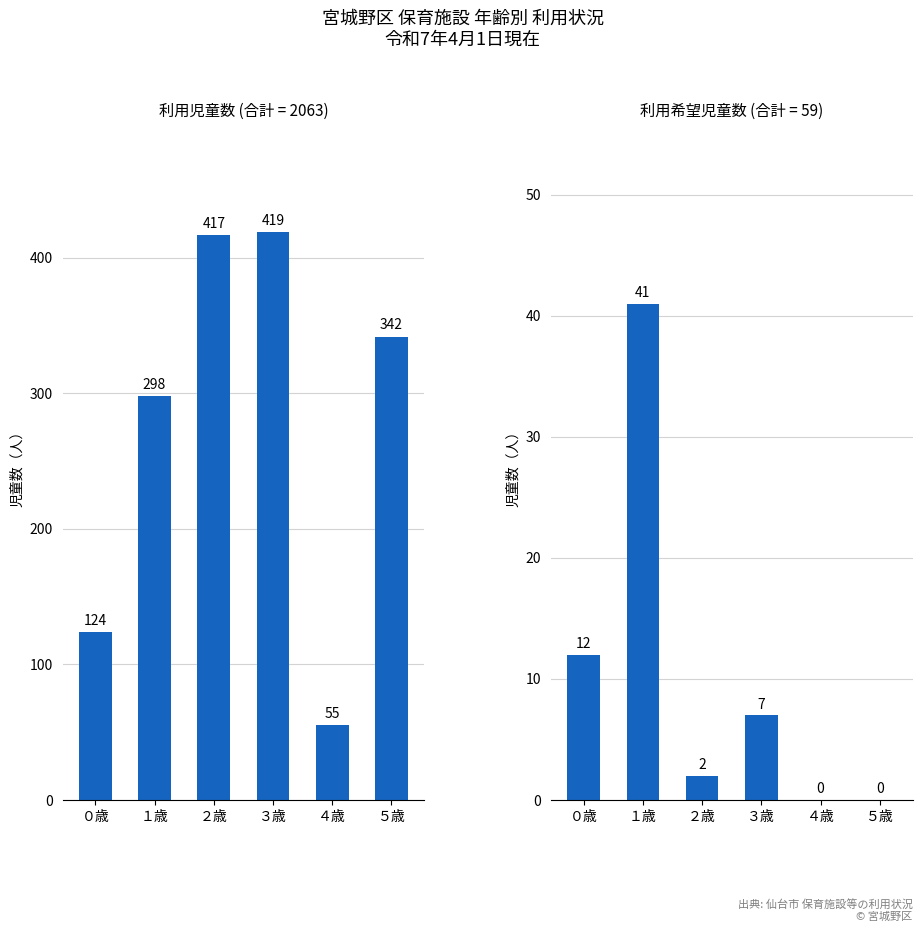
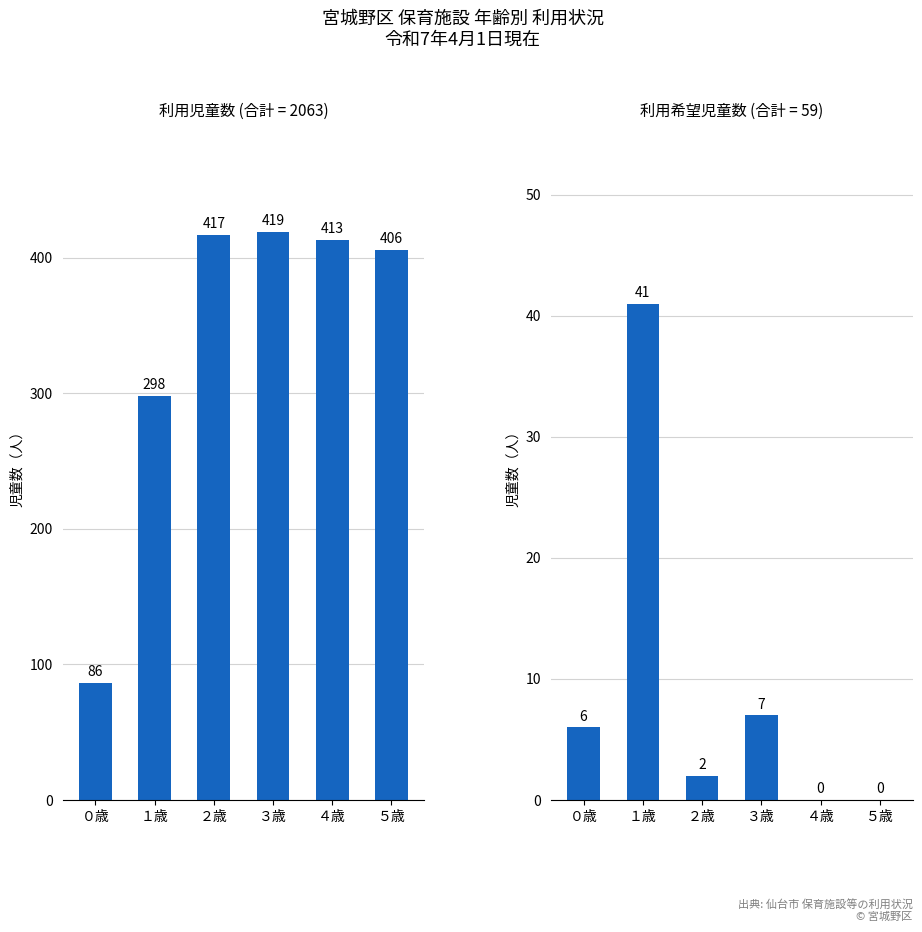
利用児童数 (合計 = 2063), ０歳: 124 -> 86
利用児童数 (合計 = 2063), ４歳: 55 -> 413
利用児童数 (合計 = 2063), ５歳: 342 -> 406
利用希望児童数 (合計 = 59), ０歳: 12 -> 6
